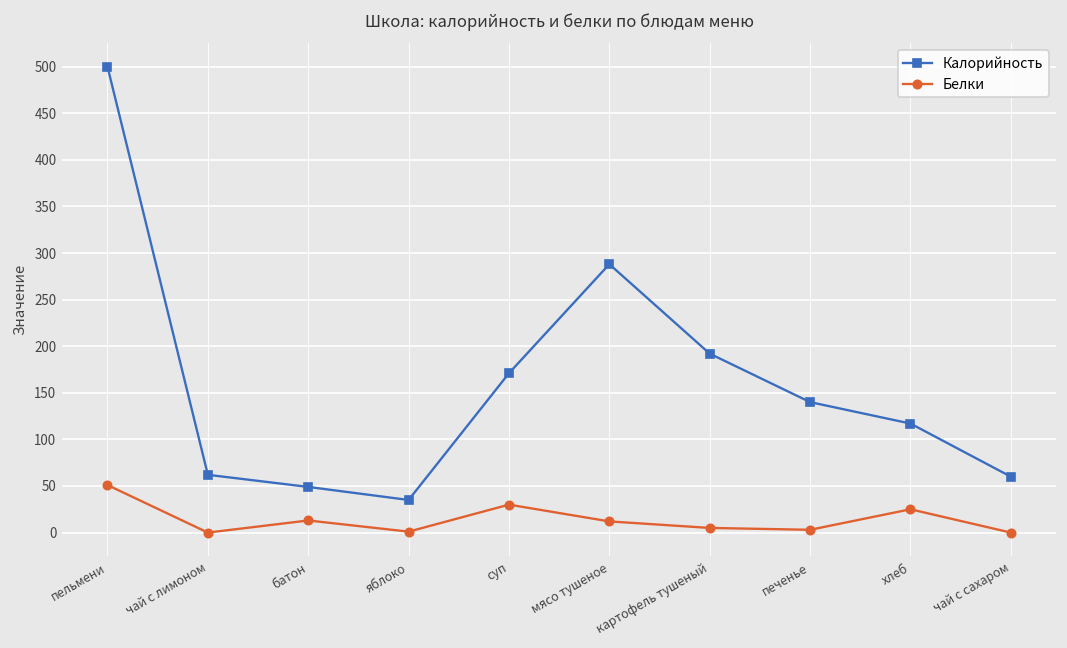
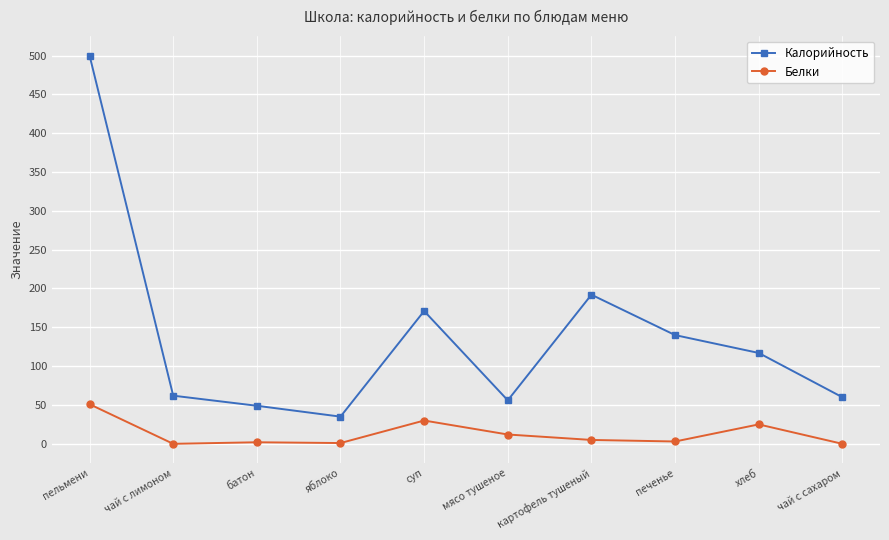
Белки, батон: 10 -> 0
Калорийность, мясо тушеное: 290 -> 60
